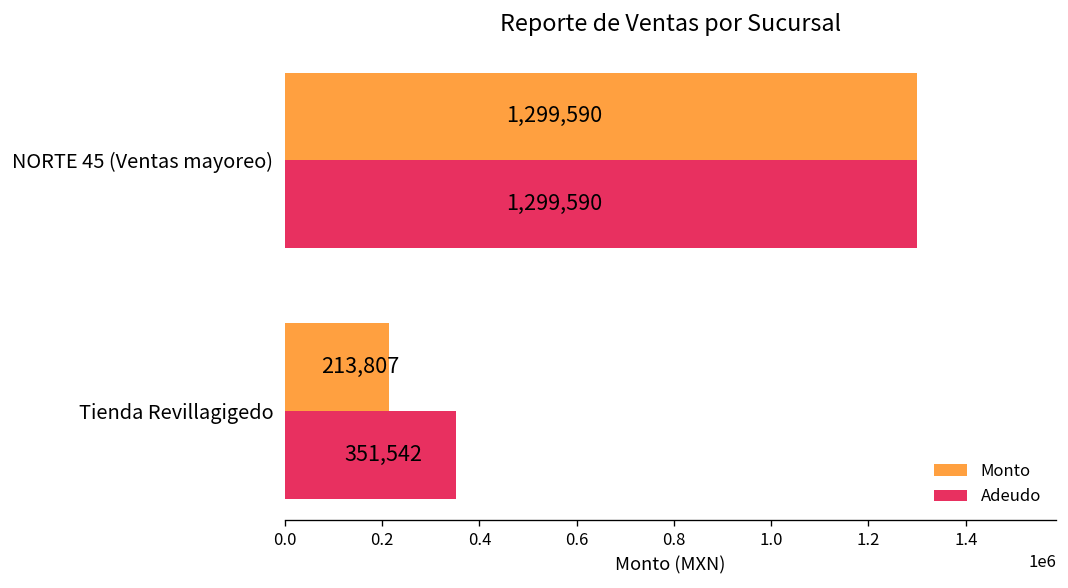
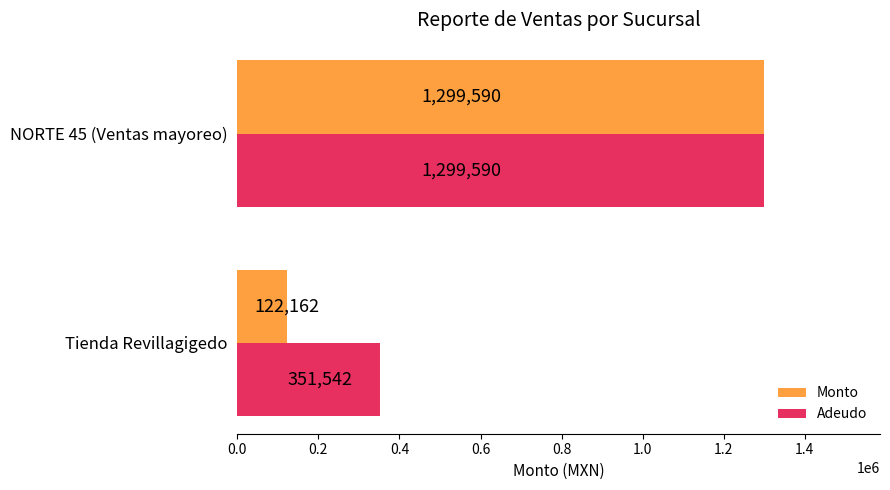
Monto, Tienda Revillagigedo: 213,807 -> 122,162
